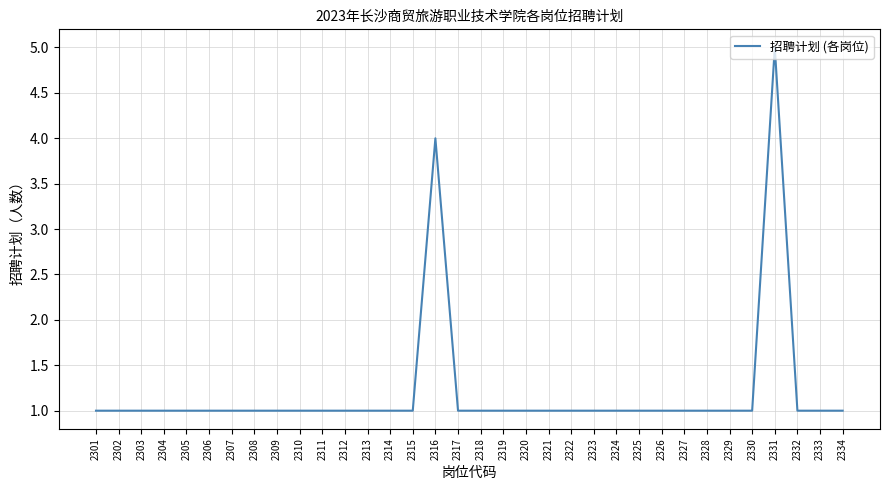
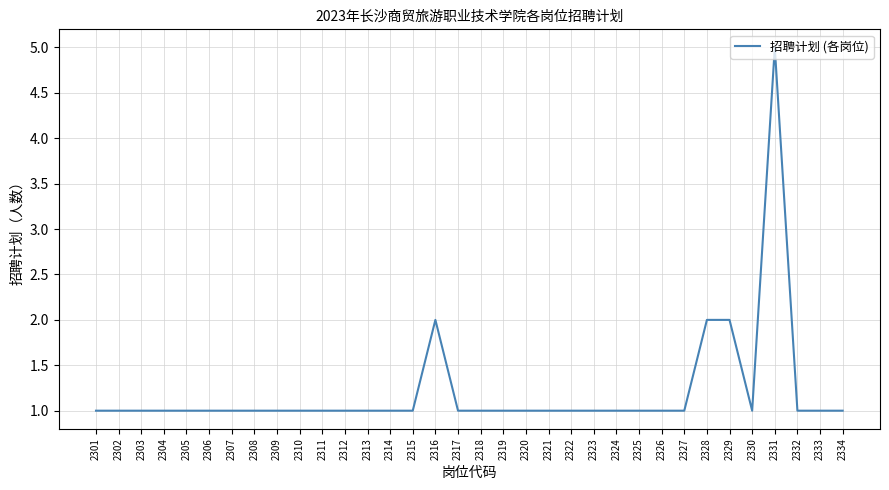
2316: 4 -> 2
2328: 1 -> 2
2329: 1 -> 2
